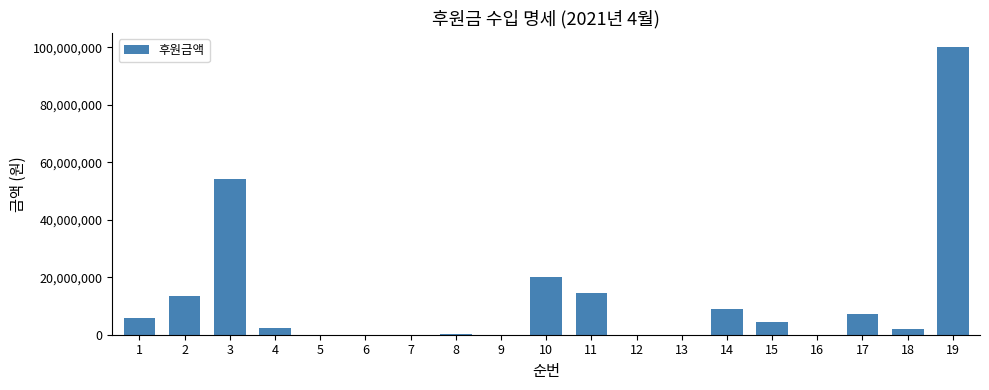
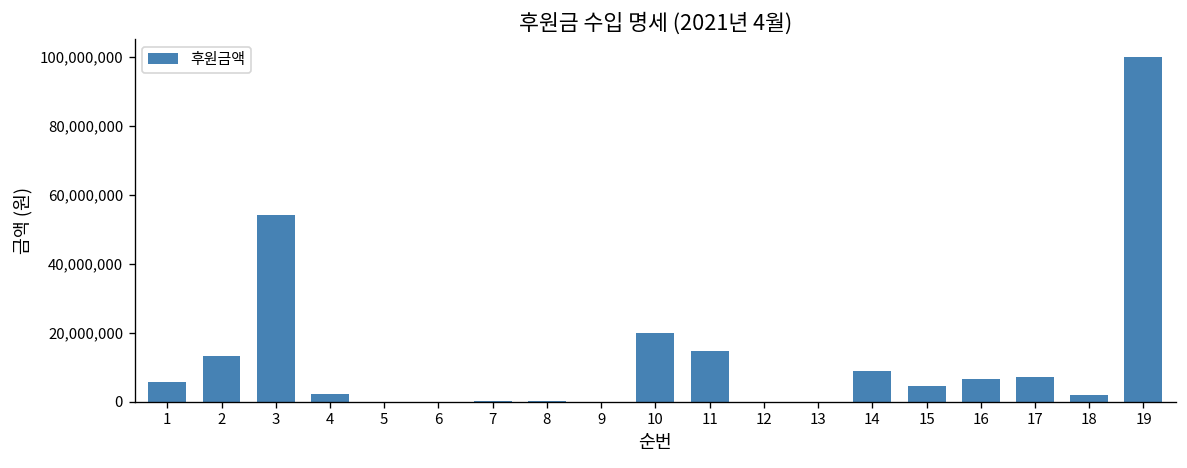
16: 0 -> 7,000,000
